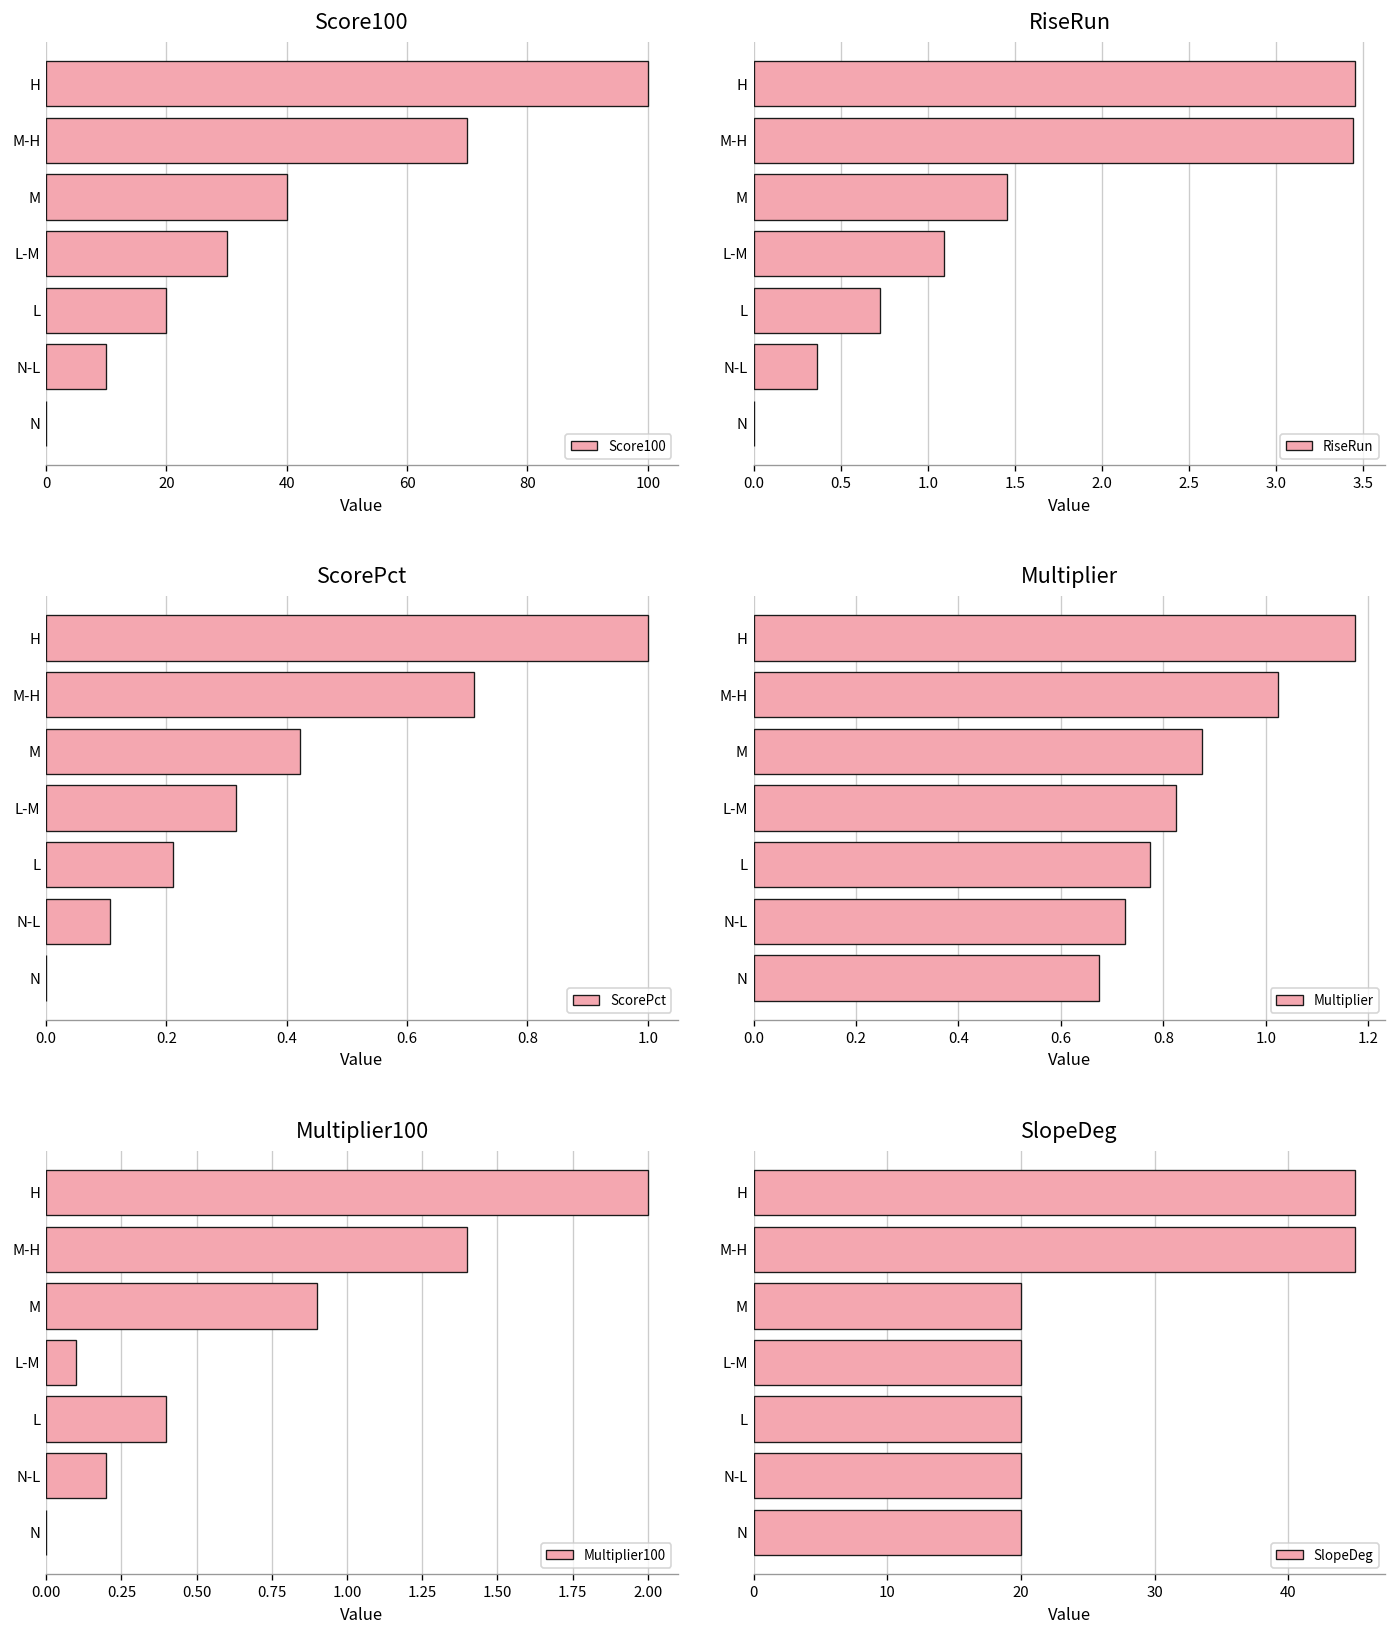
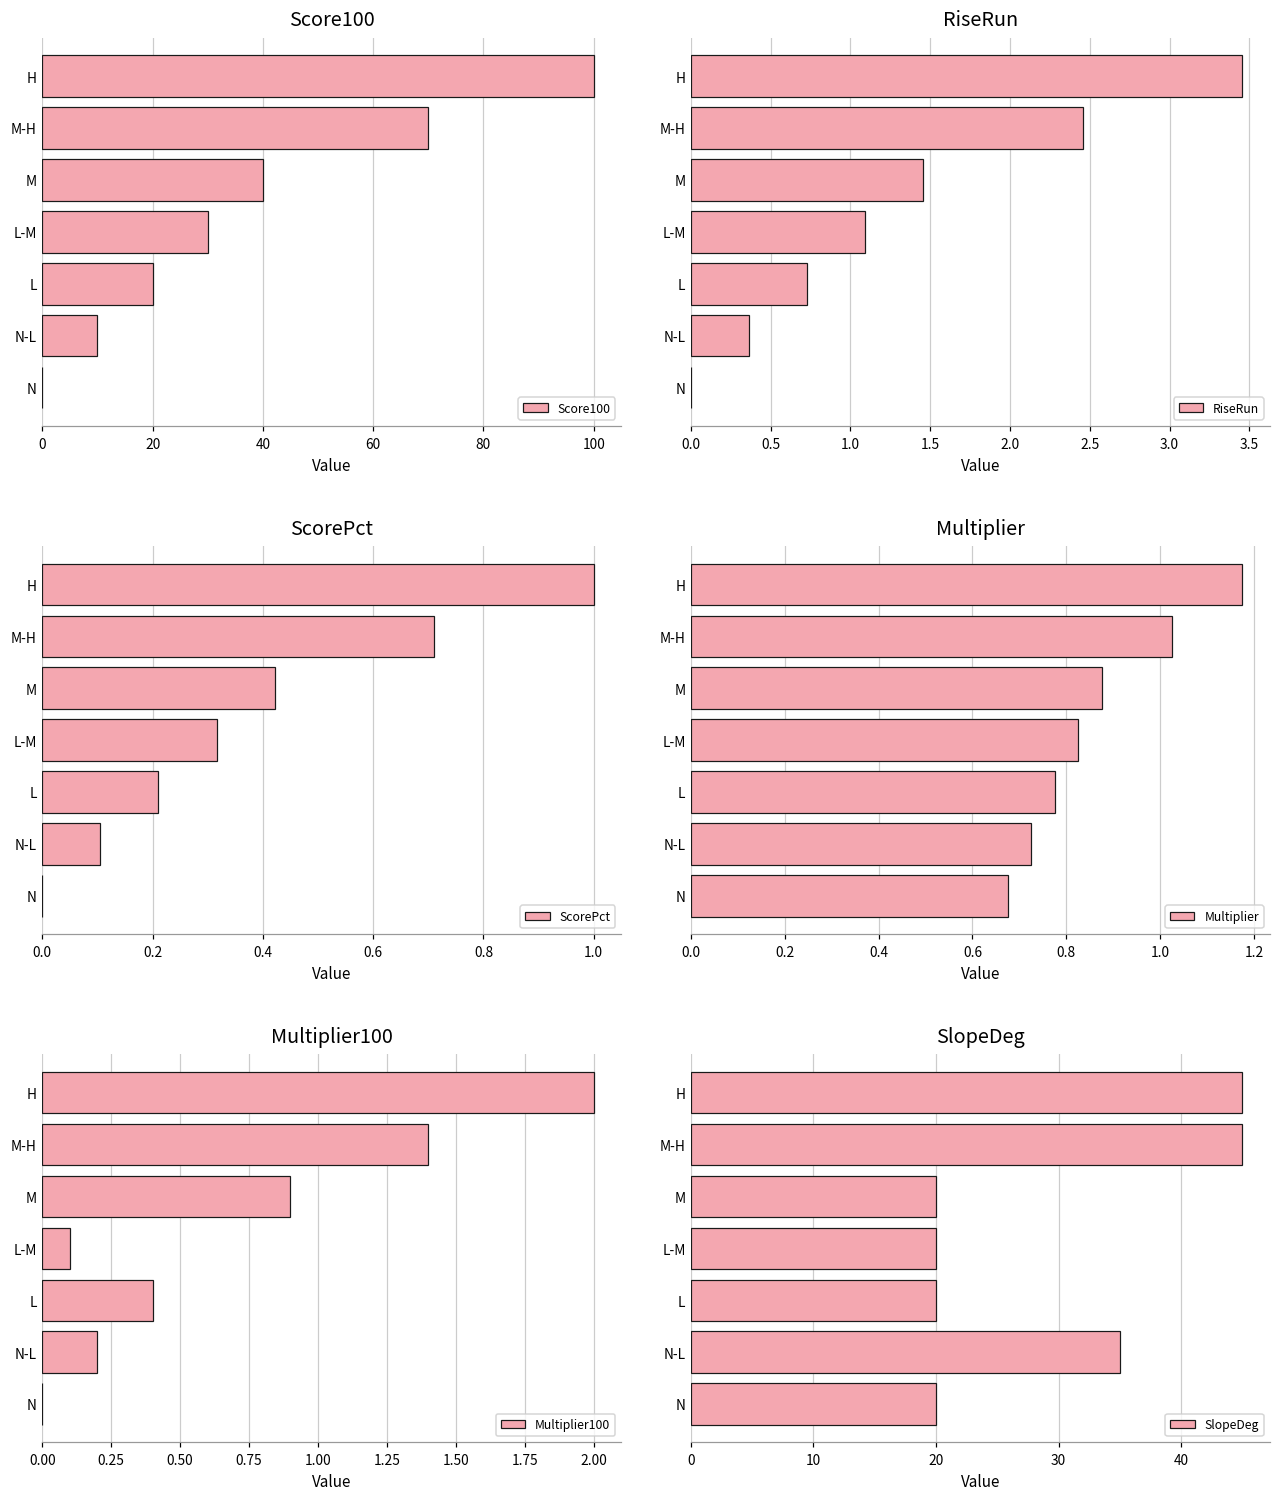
RiseRun, M-H: 3.44 -> 2.46
SlopeDeg, N-L: 20 -> 35
